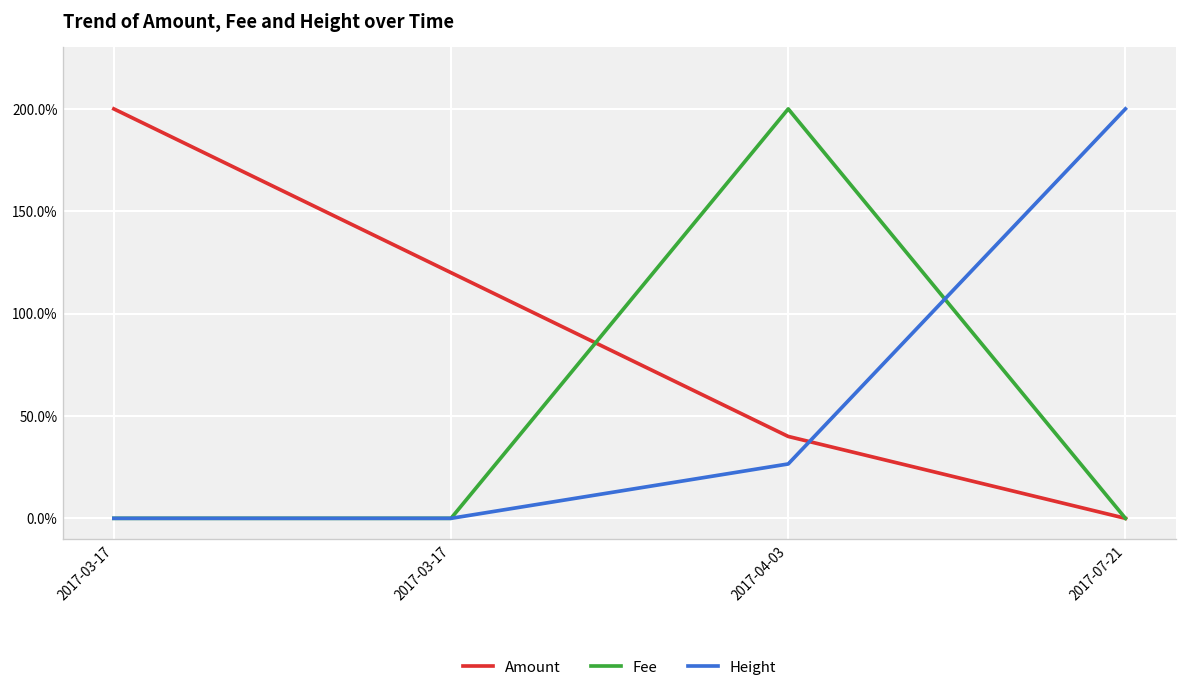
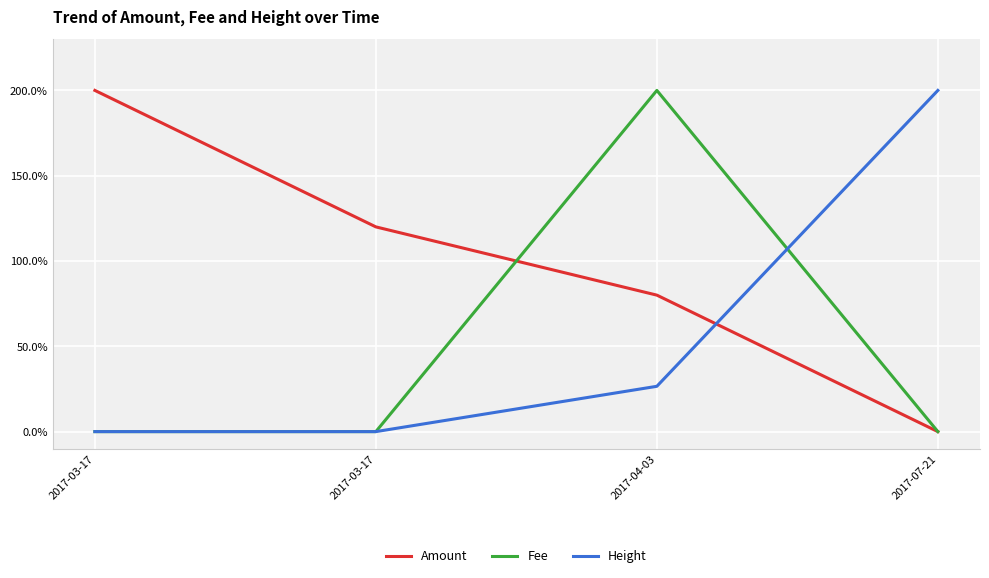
Amount, 2017-04-03: 40% -> 80%
